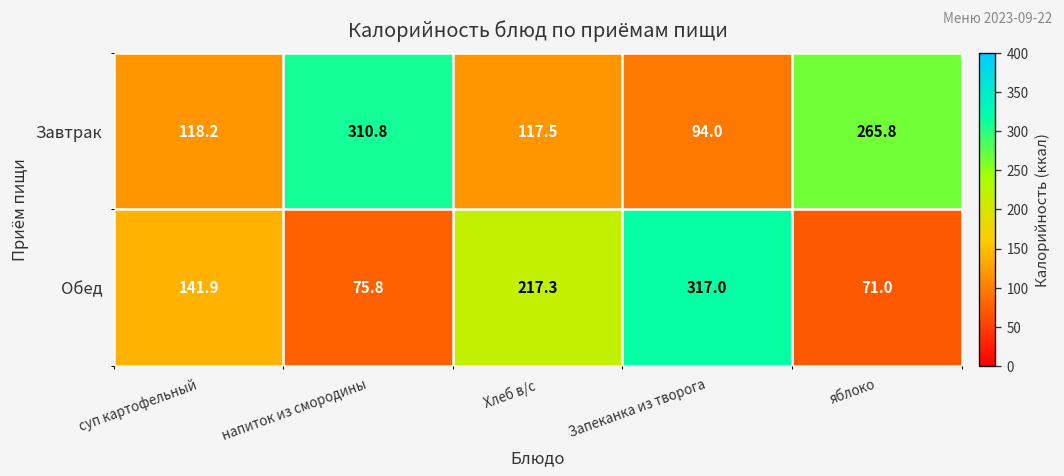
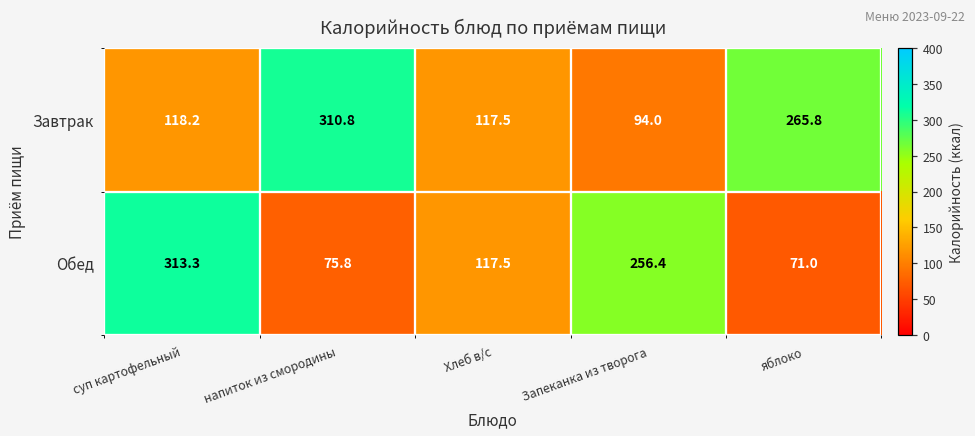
Обед, суп картофельный: 141.9 -> 313.3
Обед, Хлеб в/с: 217.3 -> 117.5
Обед, Запеканка из творога: 317.0 -> 256.4
